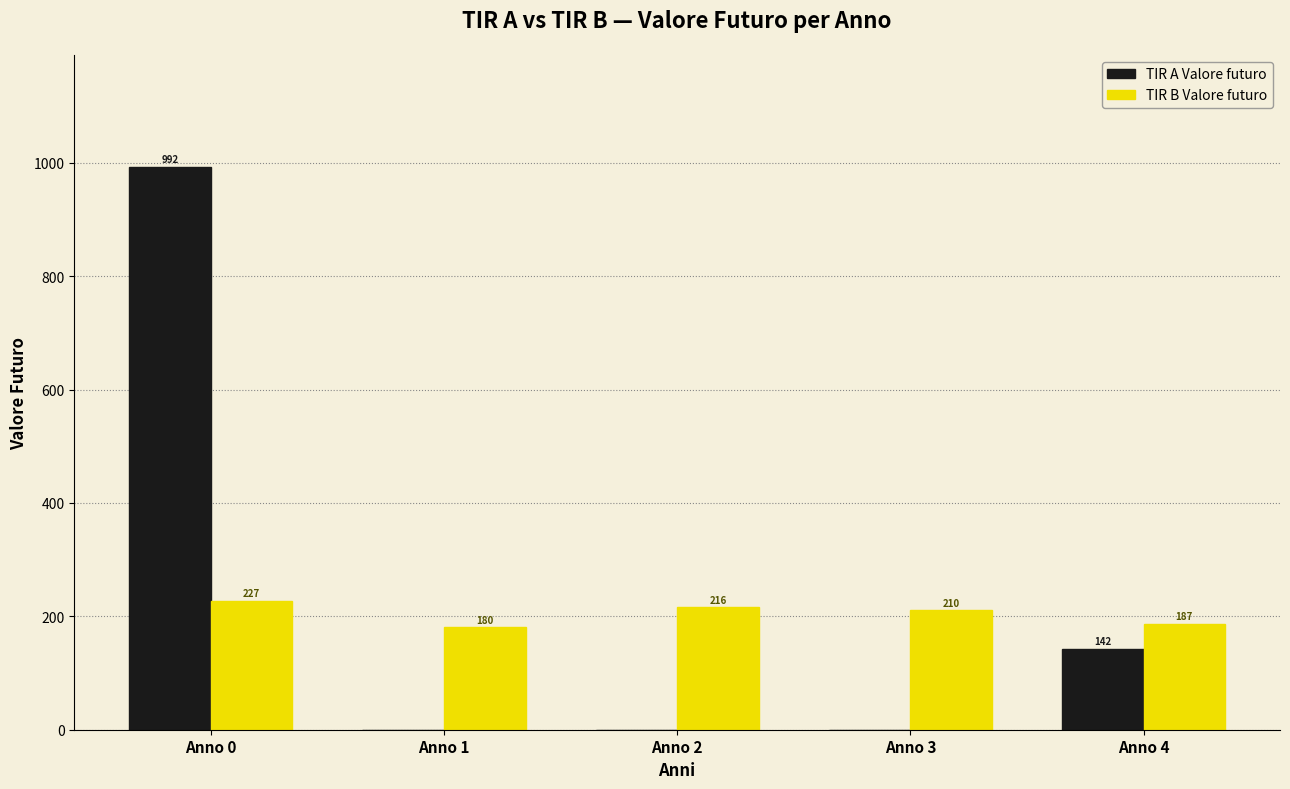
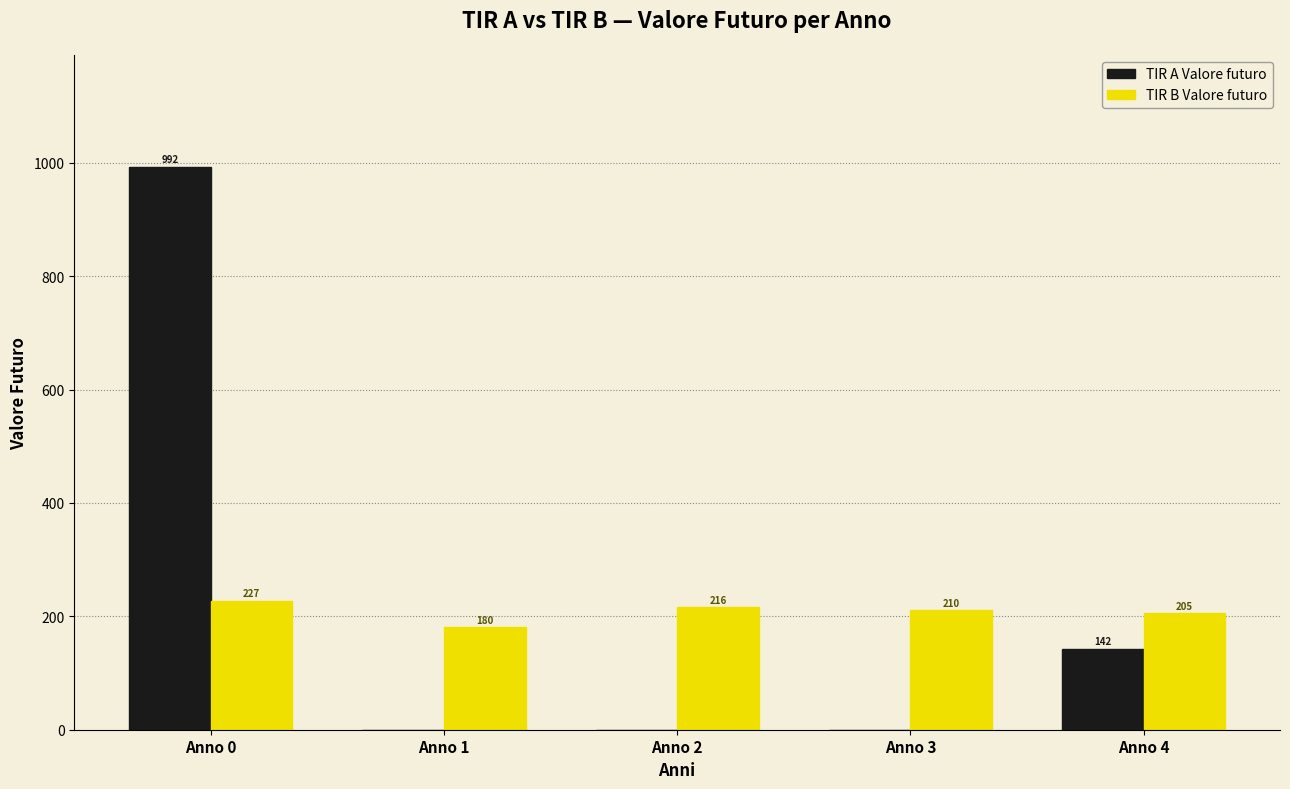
TIR B Valore futuro, Anno 4: 187 -> 205
